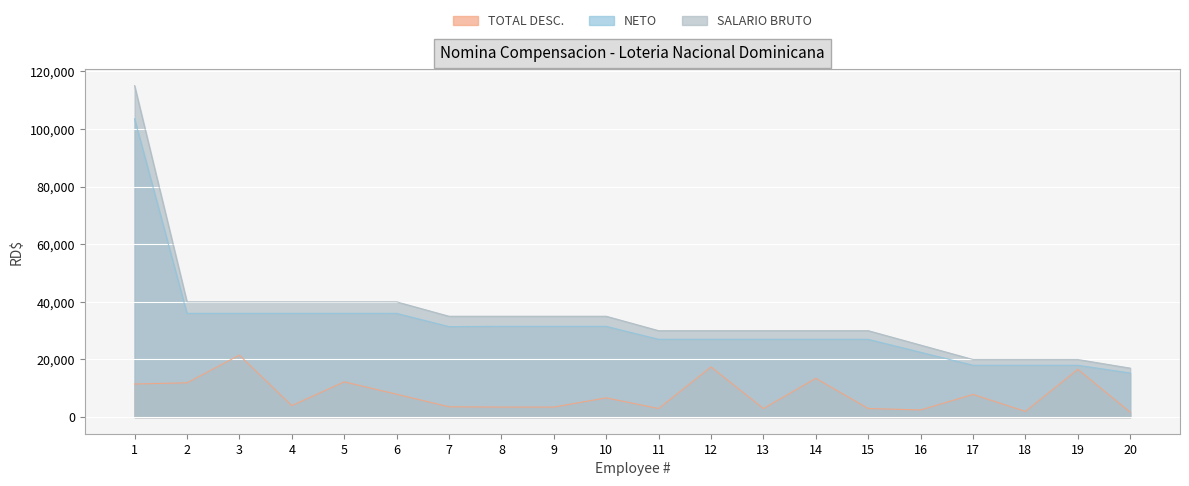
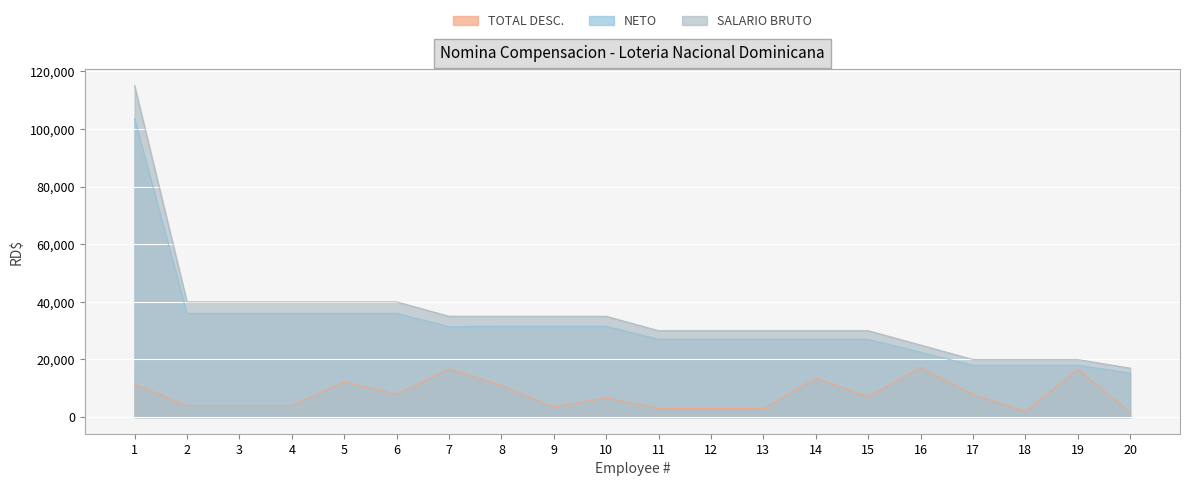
TOTAL DESC., 2: 12,000 -> 4,000
TOTAL DESC., 3: 22,000 -> 4,000
TOTAL DESC., 7: 4,000 -> 17,000
TOTAL DESC., 8: 4,000 -> 11,000
TOTAL DESC., 12: 17,000 -> 3,000
TOTAL DESC., 15: 3,000 -> 7,000
TOTAL DESC., 16: 3,000 -> 17,000
